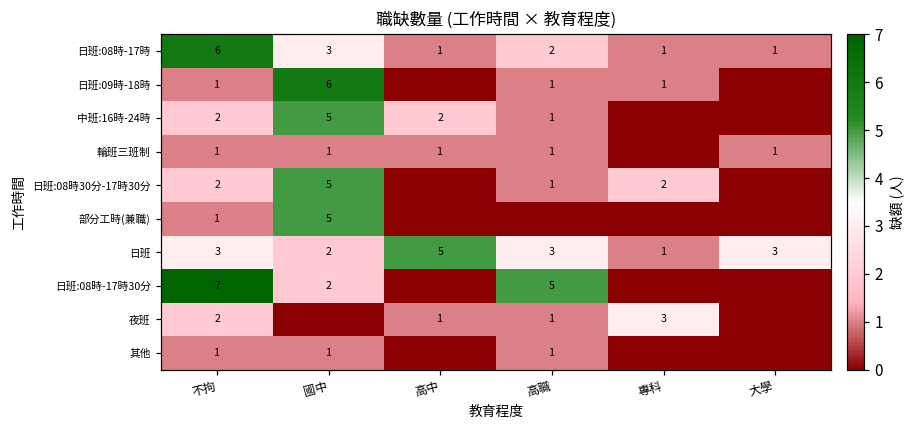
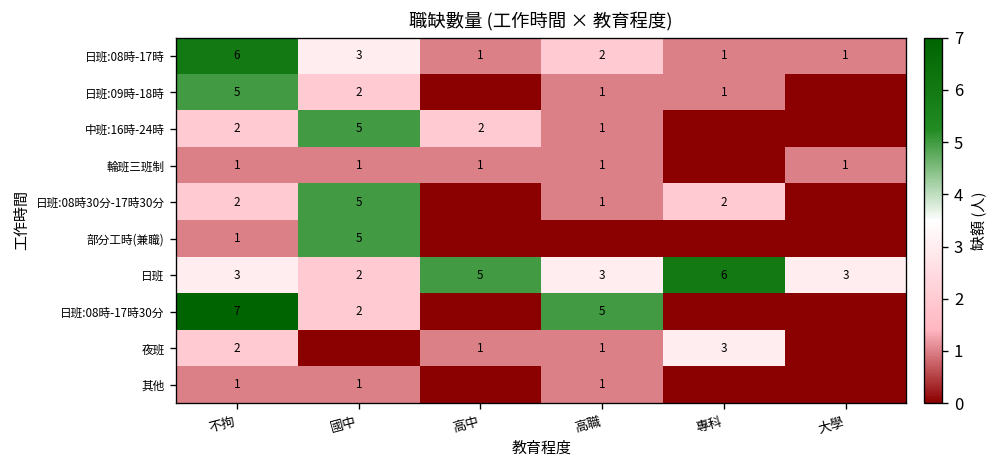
日班:09時-18時, 不拘: 1 -> 5
日班:09時-18時, 國中: 6 -> 2
日班, 專科: 1 -> 6
